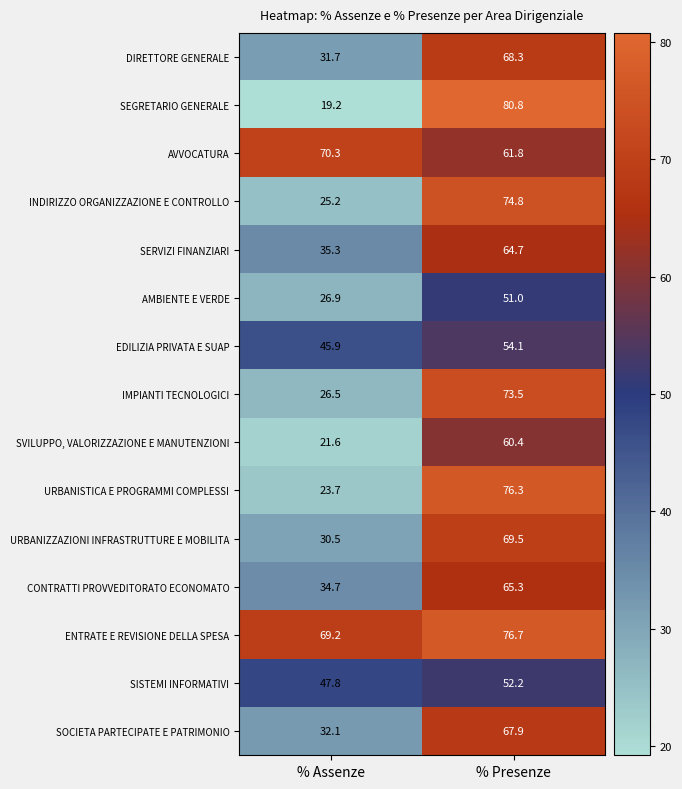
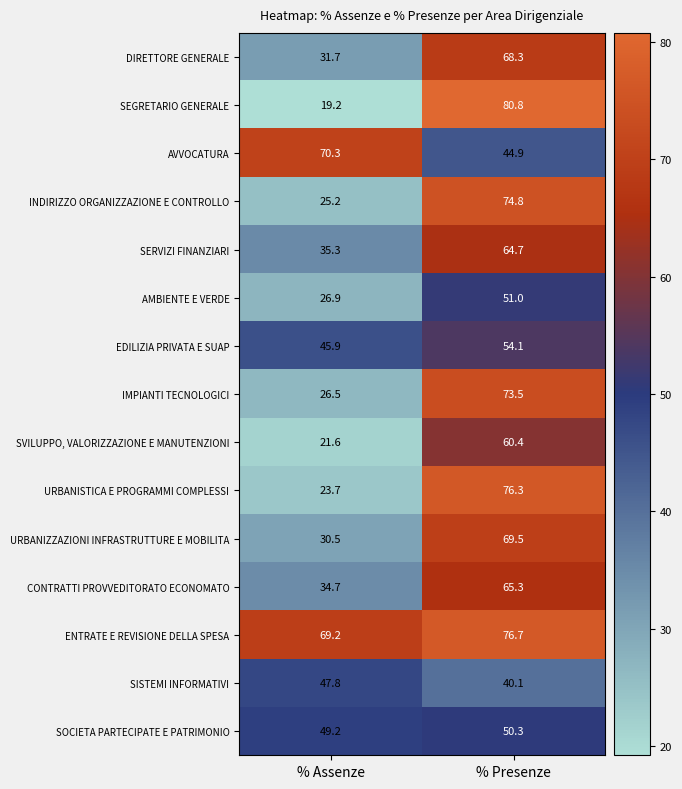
AVVOCATURA, % Presenze: 61.8 -> 44.9
SISTEMI INFORMATIVI, % Presenze: 52.2 -> 40.1
SOCIETA PARTECIPATE E PATRIMONIO, % Assenze: 32.1 -> 49.2
SOCIETA PARTECIPATE E PATRIMONIO, % Presenze: 67.9 -> 50.3
